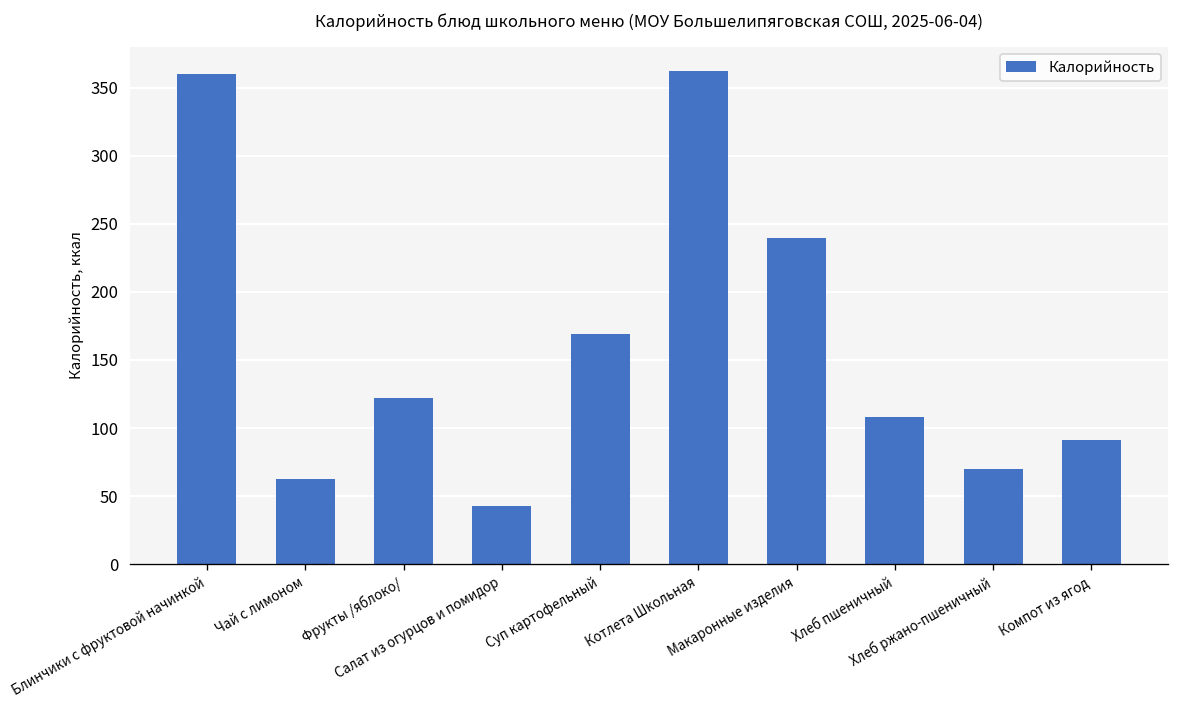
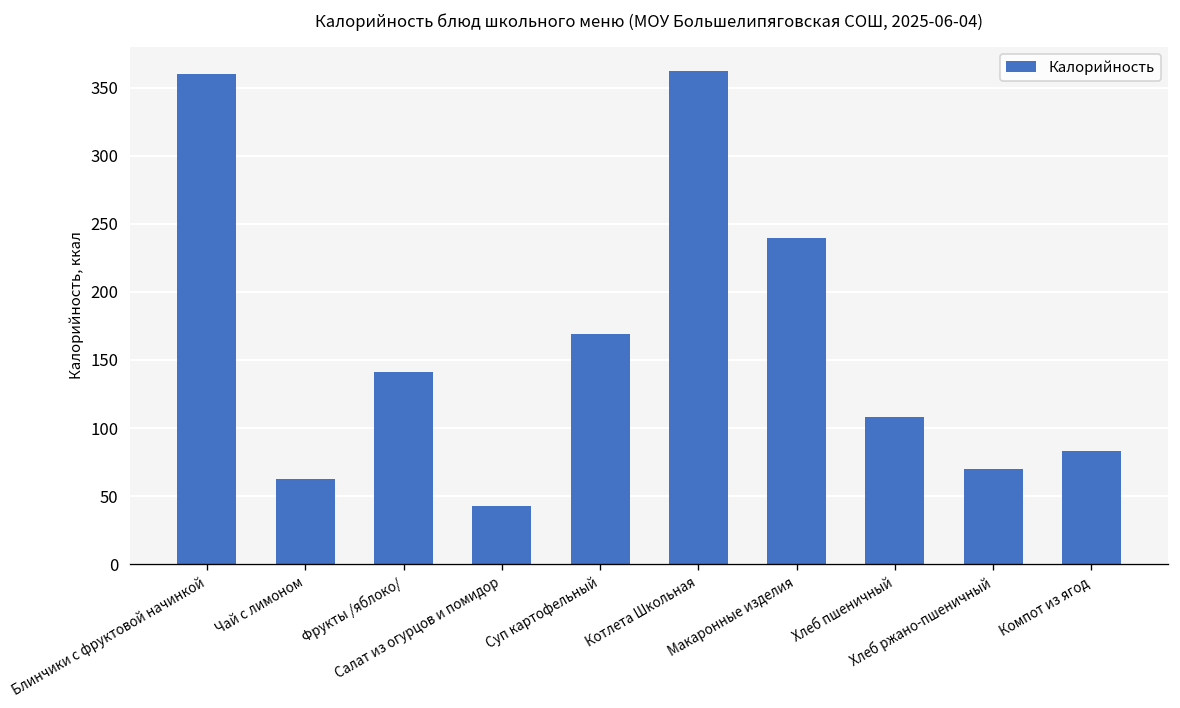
Фрукты /яблоко/: 122 -> 141
Компот из ягод: 91 -> 83
